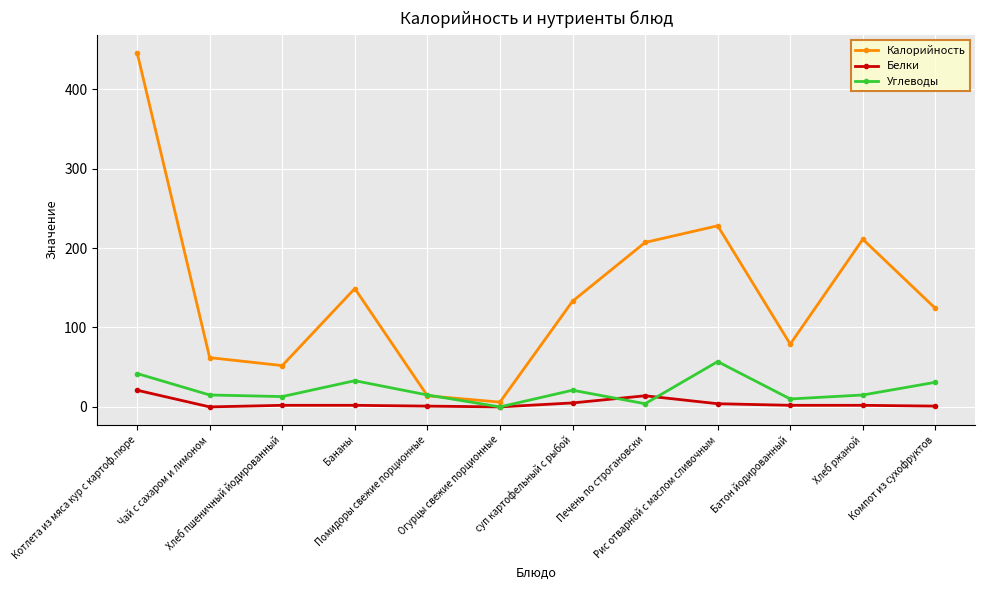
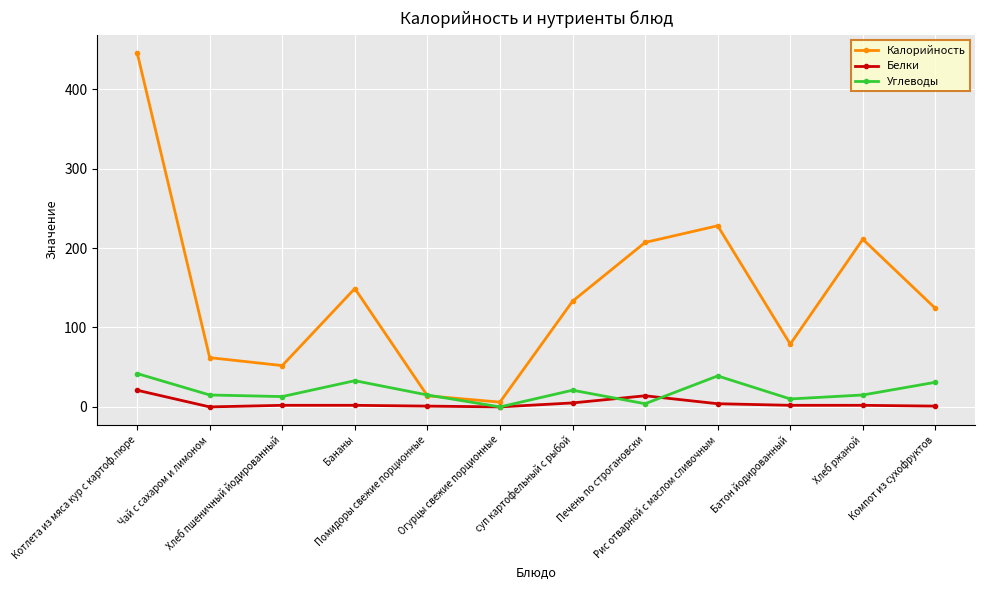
Углеводы, Рис отварной с маслом сливочным: 60 -> 40
